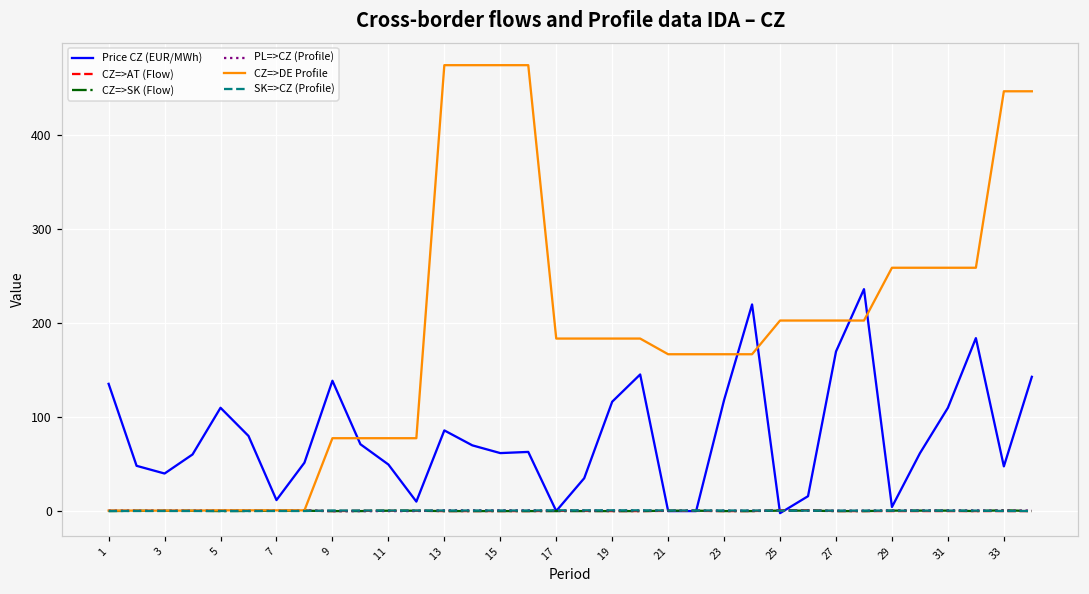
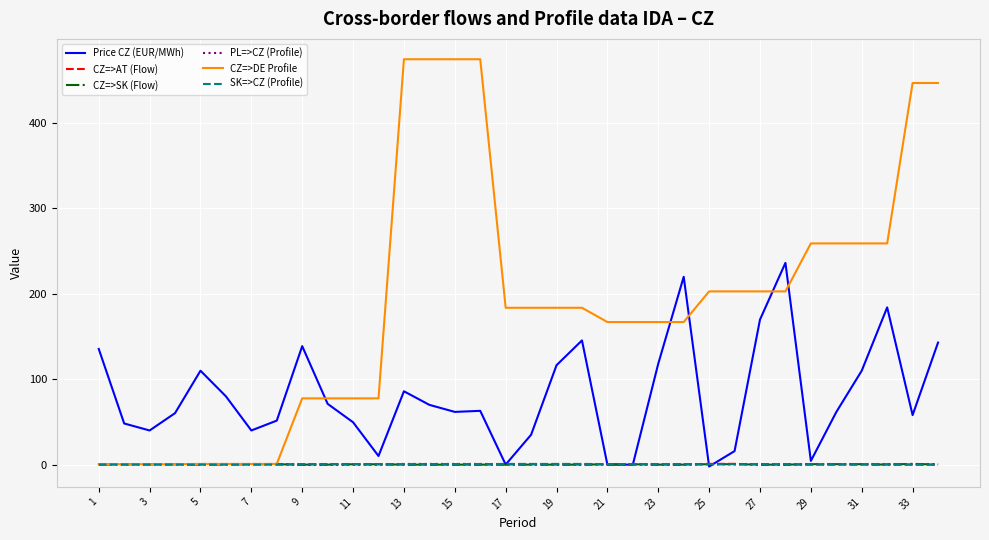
Price CZ (EUR/MWh), 7: 10 -> 40
Price CZ (EUR/MWh), 33: 50 -> 60
